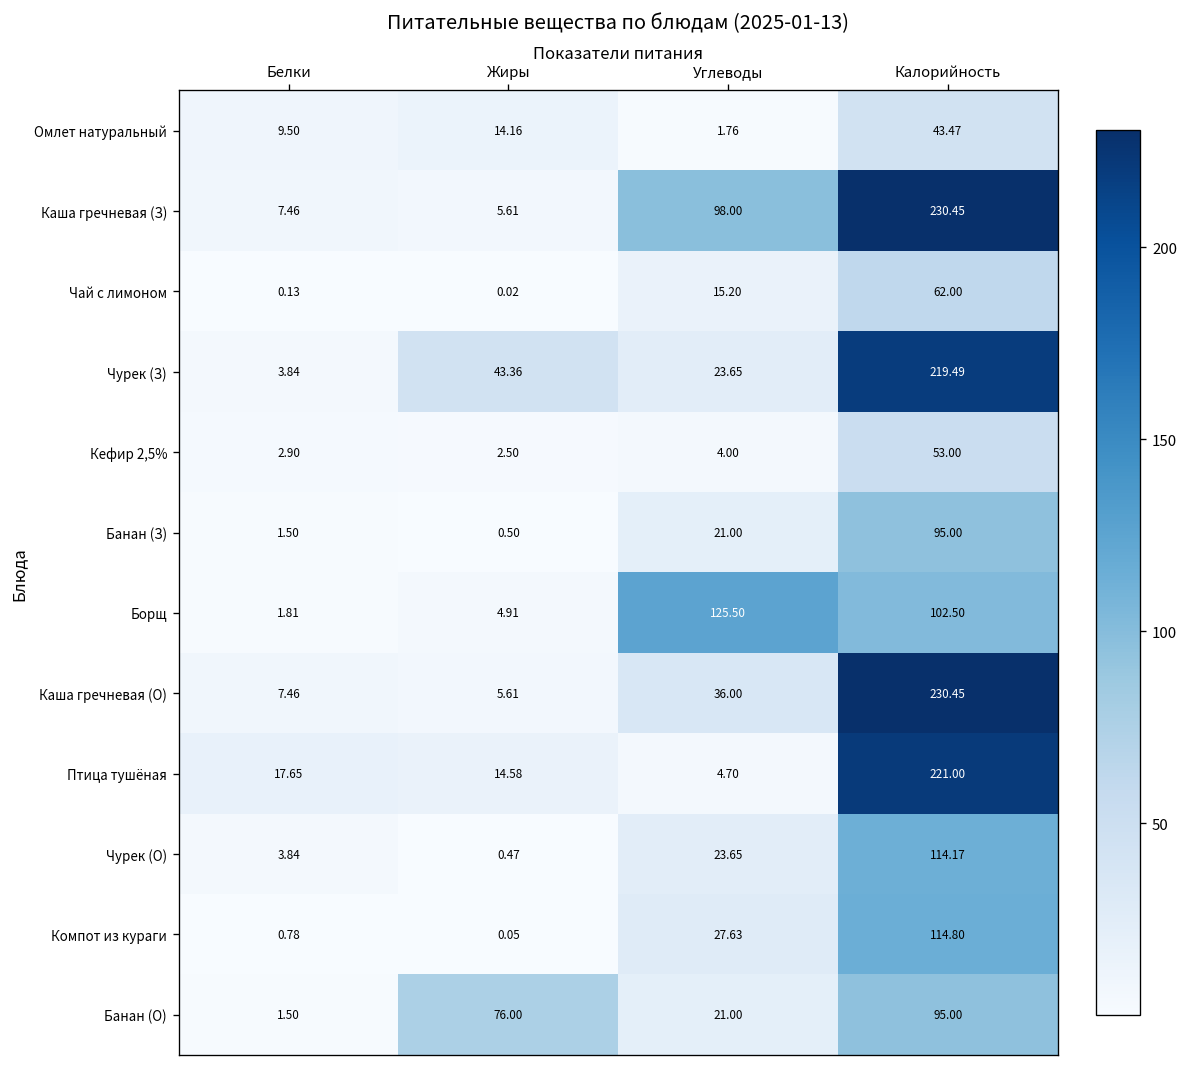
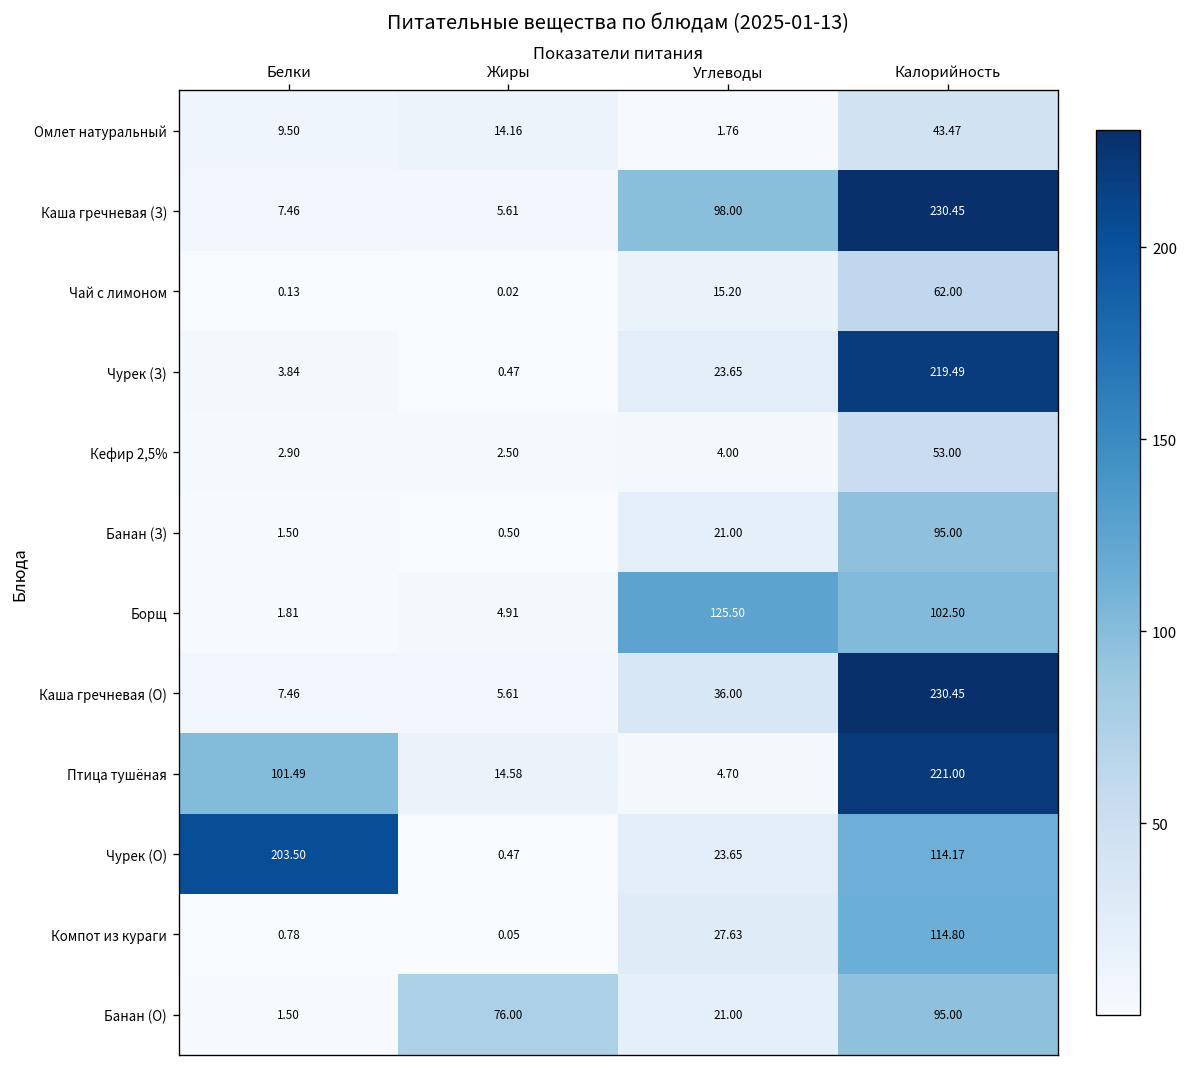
Чурек (З), Жиры: 43.36 -> 0.47
Птица тушёная, Белки: 17.65 -> 101.49
Чурек (О), Белки: 3.84 -> 203.50
